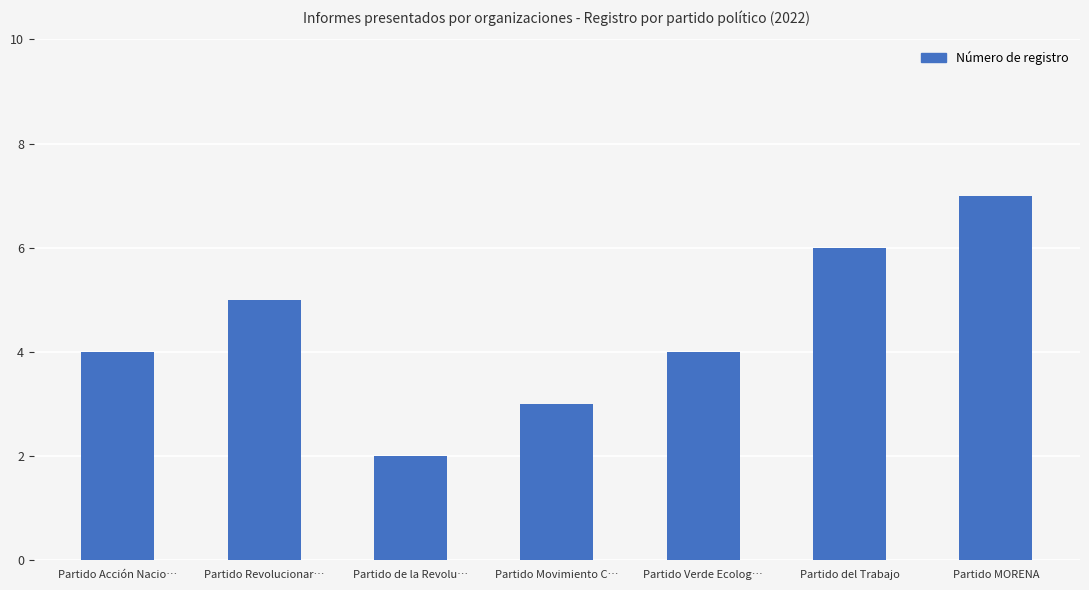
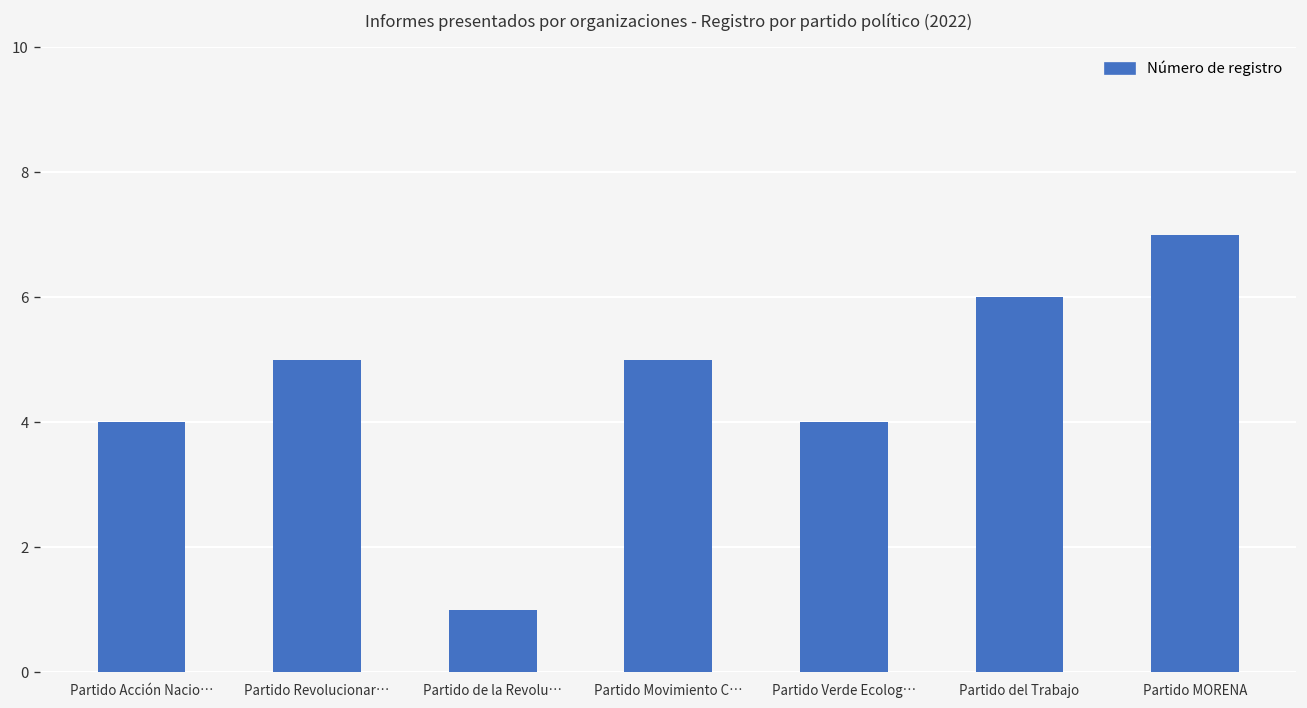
Partido de la Revolu…: 2 -> 1
Partido Movimiento C…: 3 -> 5
